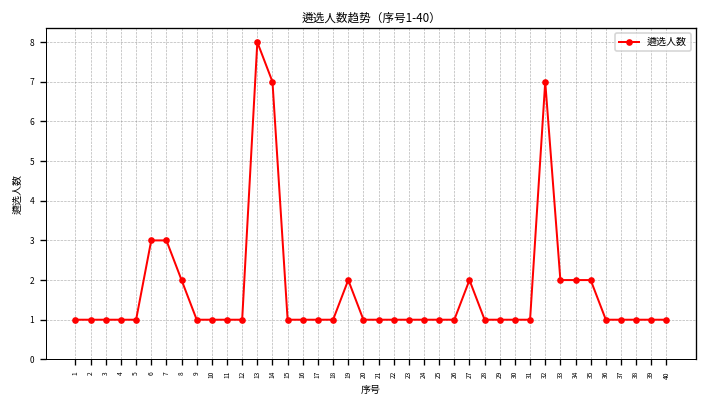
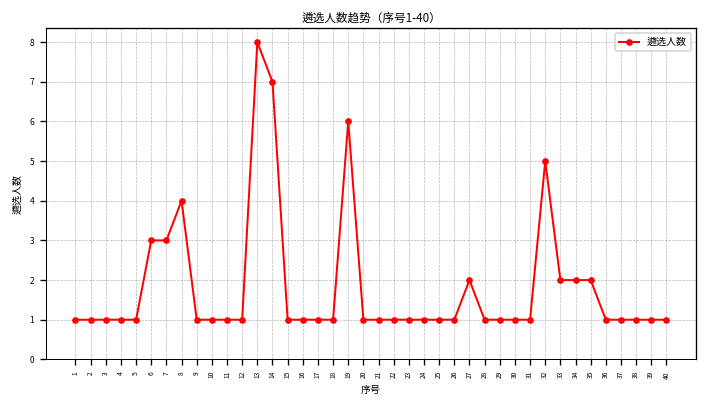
8: 2 -> 4
19: 2 -> 6
32: 7 -> 5
